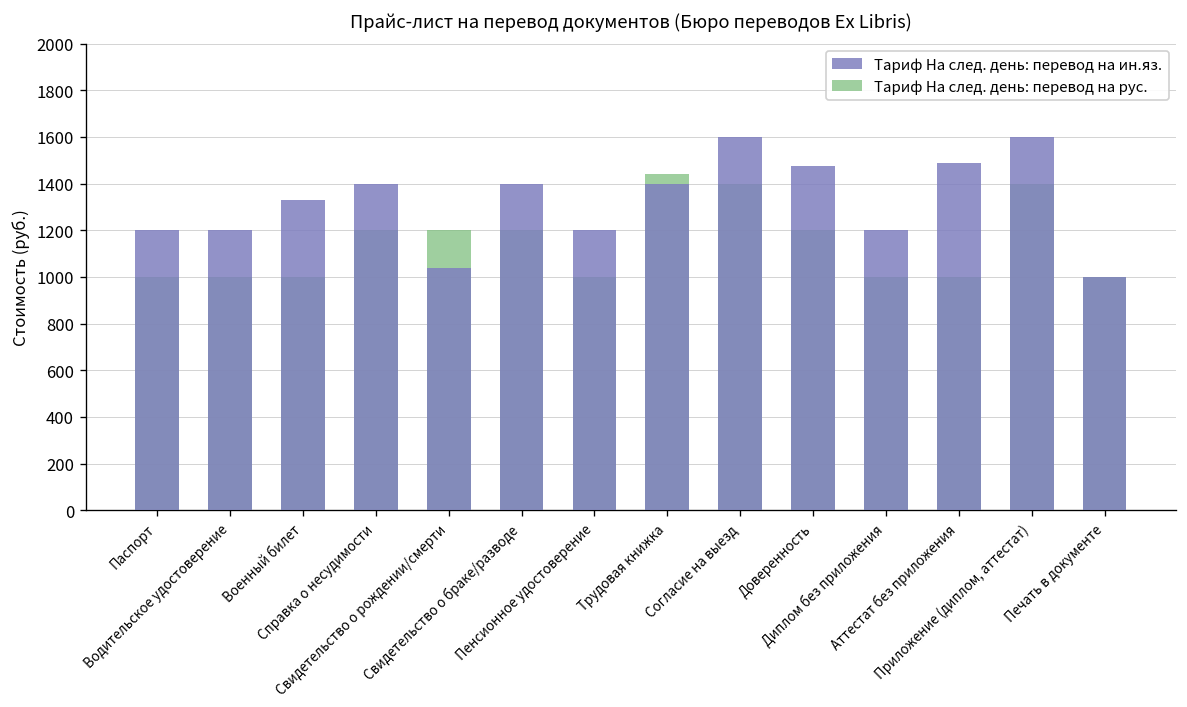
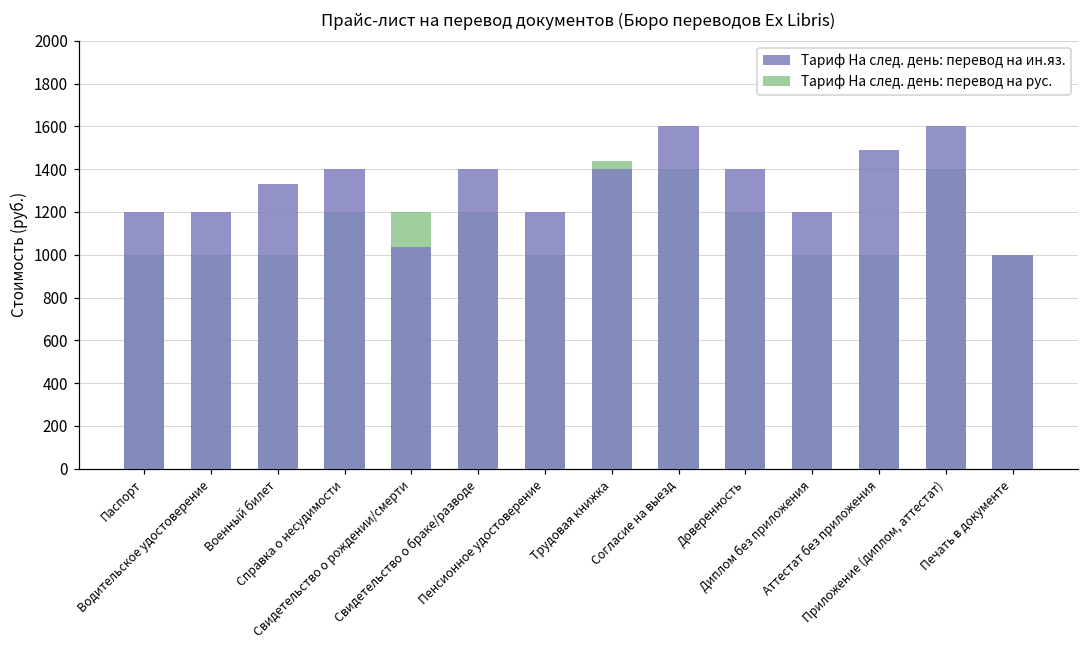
Тариф На след. день: перевод на ин.яз., Доверенность: 1470 -> 1400
